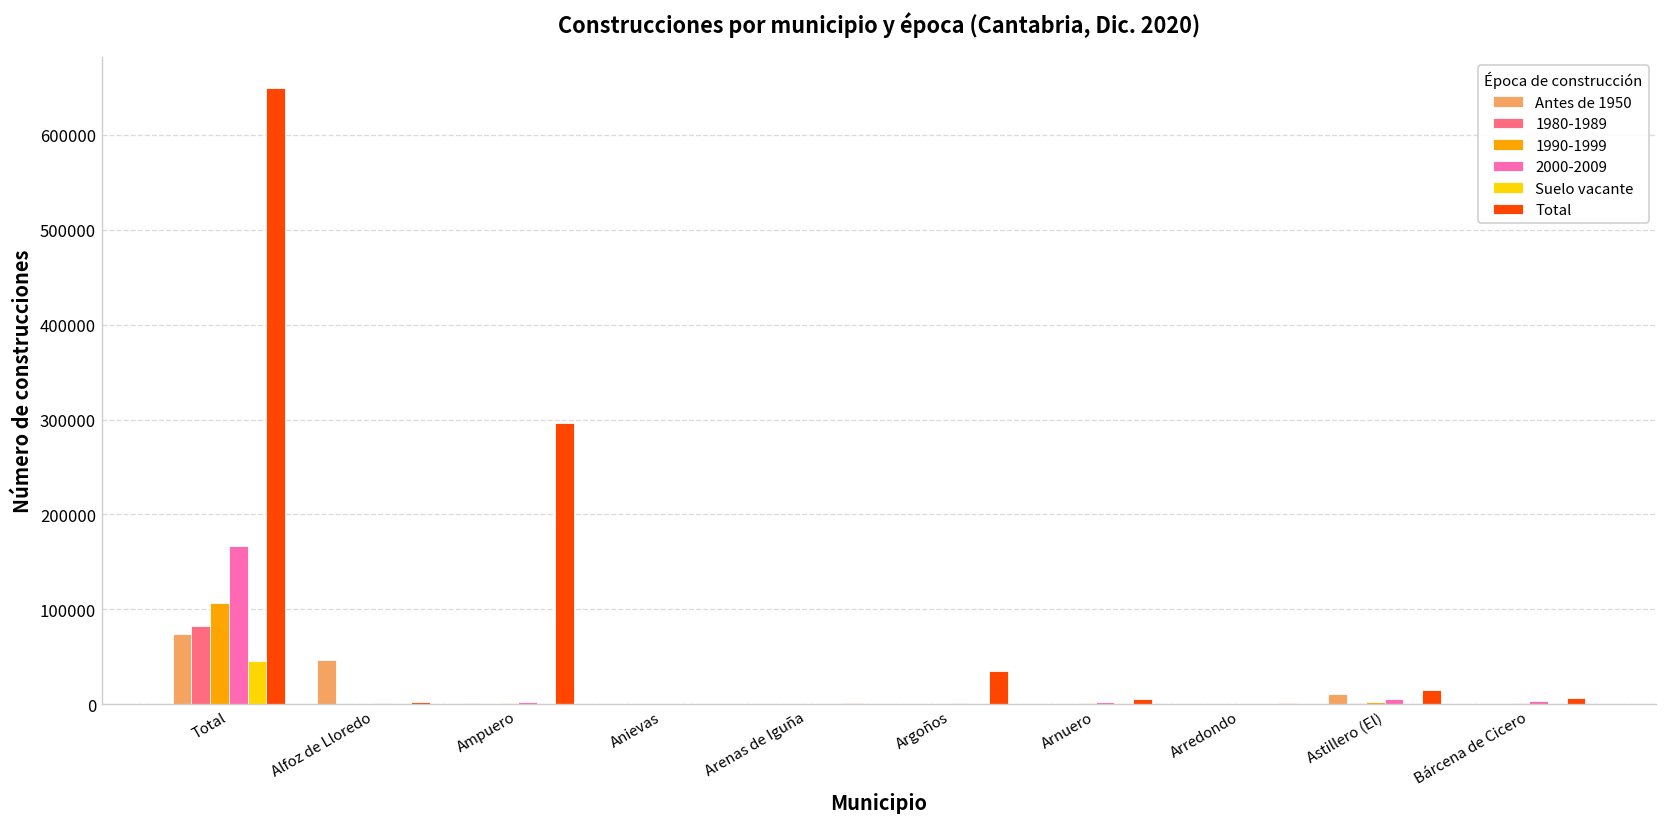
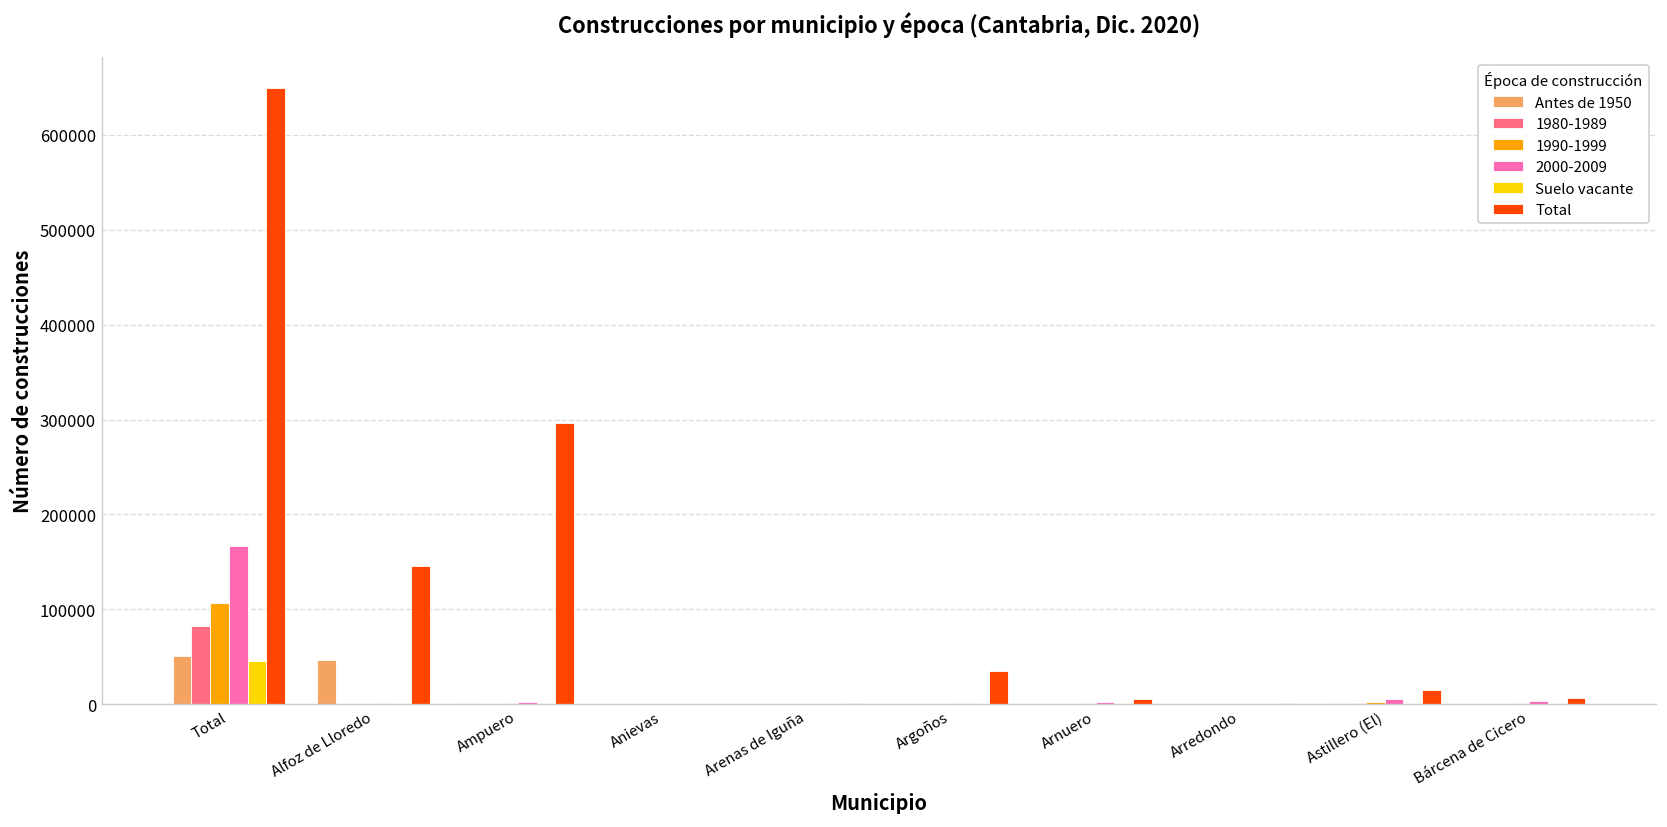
Antes de 1950, Total: 70000 -> 50000
Total, Alfoz de Lloredo: 0 -> 150000
Antes de 1950, Astillero (El): 10000 -> 0
